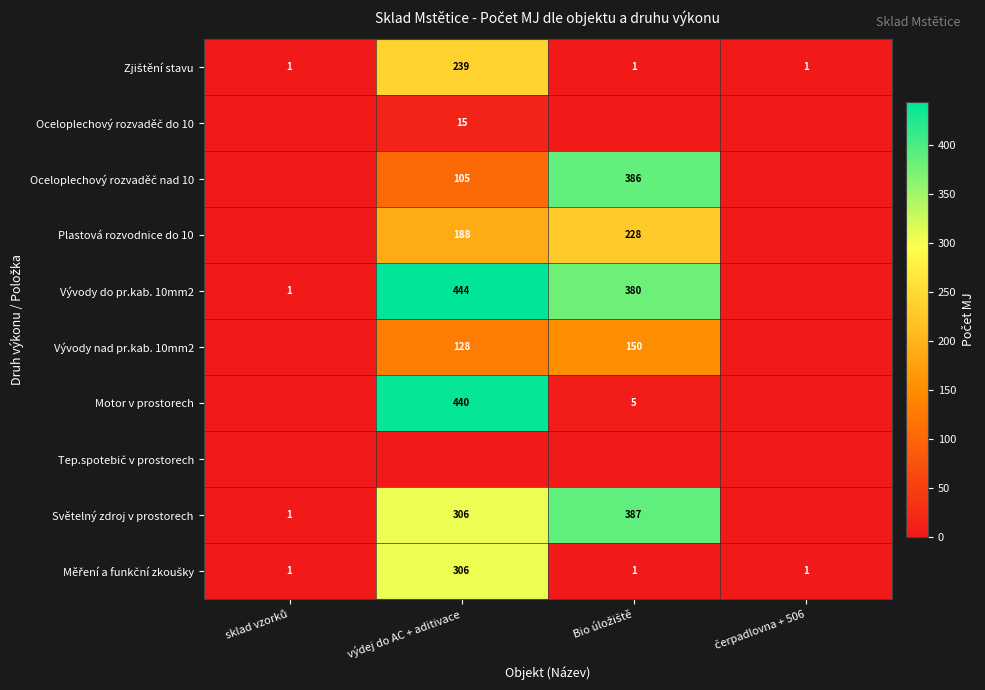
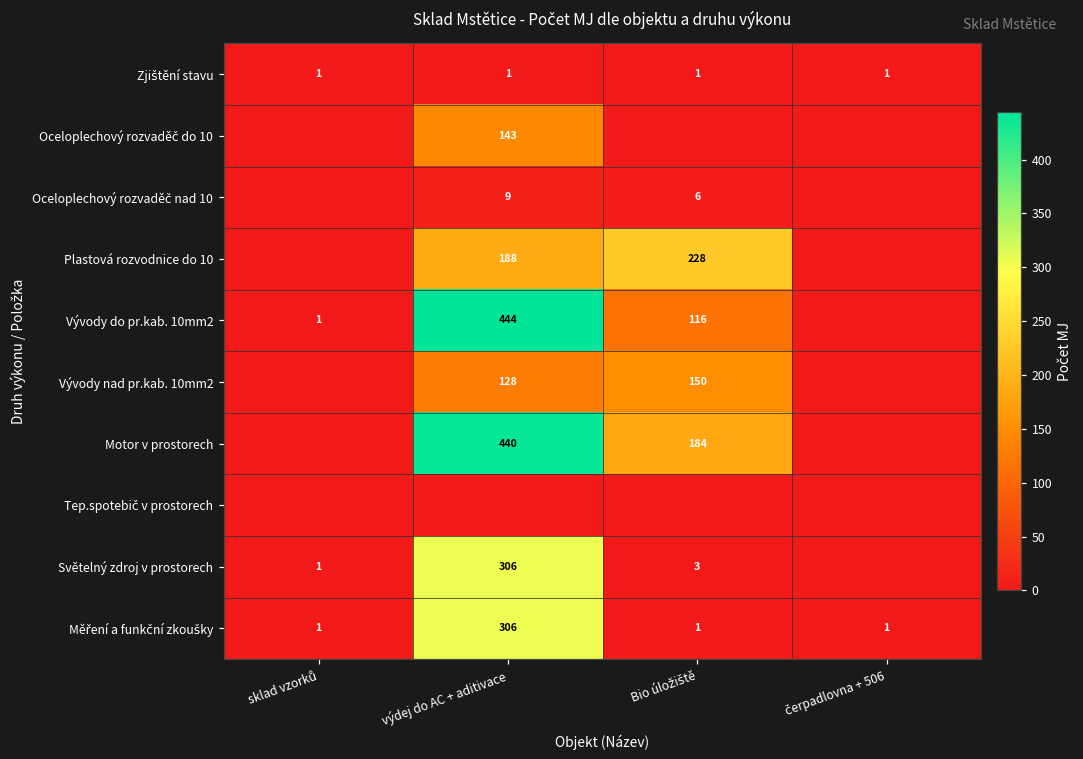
Zjištění stavu, výdej do AC + aditivace: 239 -> 1
Oceloplechový rozvaděč do 10, výdej do AC + aditivace: 15 -> 143
Oceloplechový rozvaděč nad 10, výdej do AC + aditivace: 105 -> 9
Oceloplechový rozvaděč nad 10, Bio úložiště: 386 -> 6
Vývody do pr.kab. 10mm2, Bio úložiště: 380 -> 116
Motor v prostorech, Bio úložiště: 5 -> 184
Světelný zdroj v prostorech, Bio úložiště: 387 -> 3
